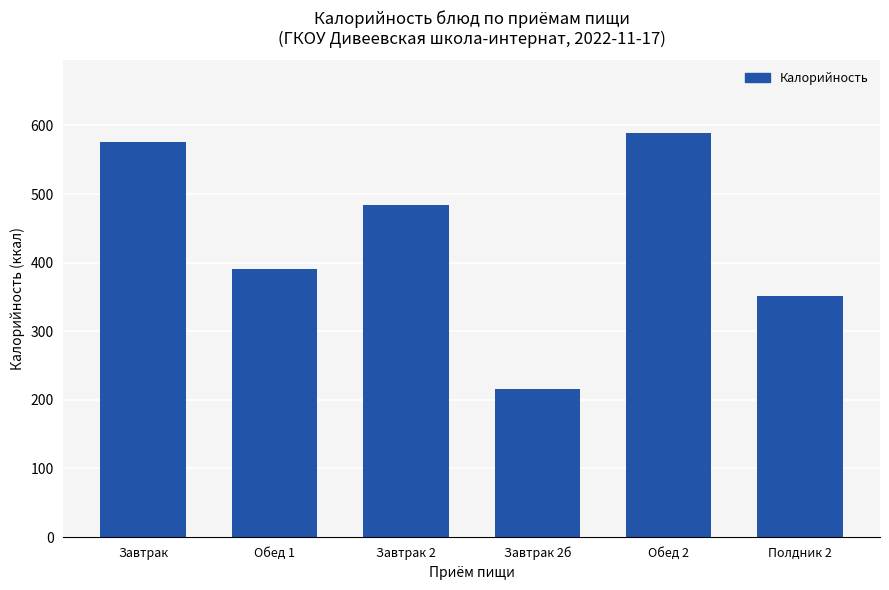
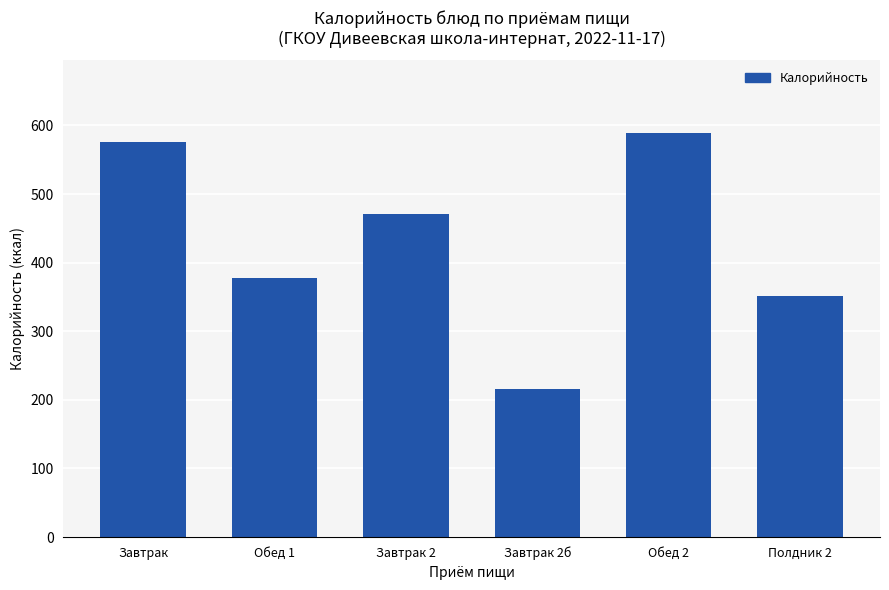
Обед 1: 390 -> 380
Завтрак 2: 480 -> 470
